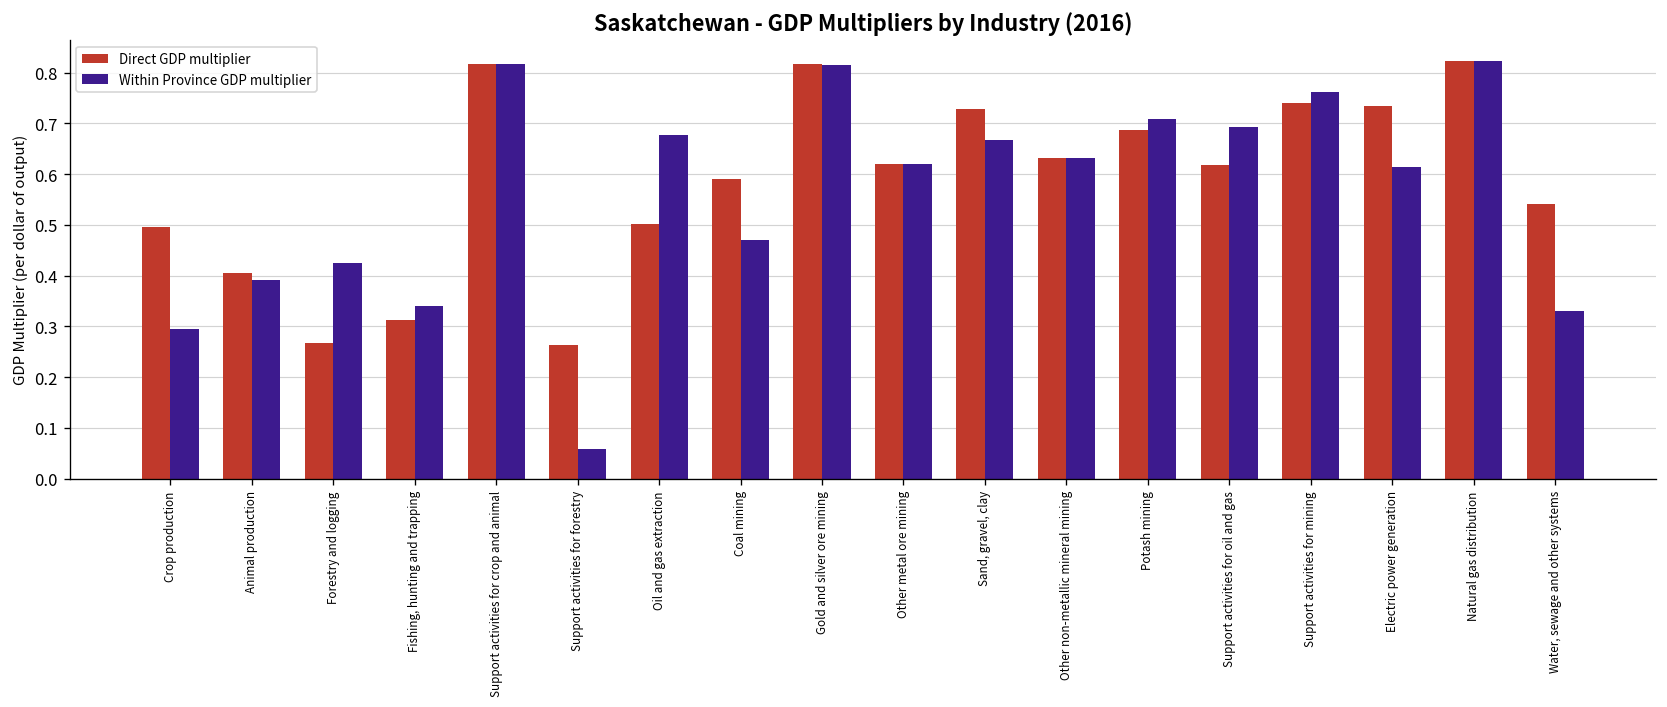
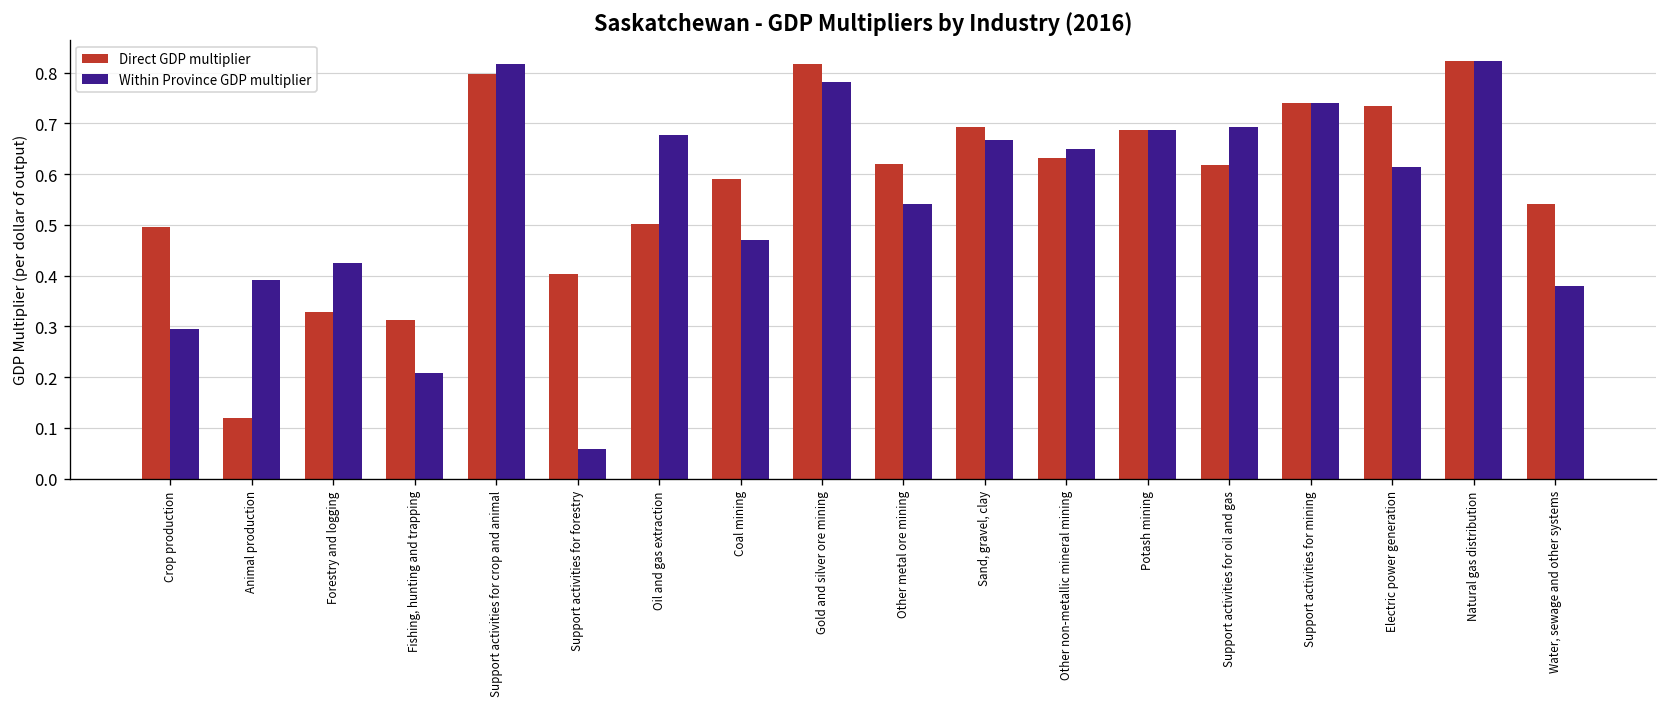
Direct GDP multiplier, Animal production: 0.41 -> 0.12
Direct GDP multiplier, Forestry and logging: 0.27 -> 0.33
Within Province GDP multiplier, Fishing, hunting and trapping: 0.34 -> 0.21
Direct GDP multiplier, Support activities for crop and animal: 0.82 -> 0.80
Direct GDP multiplier, Support activities for forestry: 0.26 -> 0.40
Within Province GDP multiplier, Gold and silver ore mining: 0.82 -> 0.78
Within Province GDP multiplier, Other metal ore mining: 0.62 -> 0.54
Direct GDP multiplier, Sand, gravel, clay: 0.73 -> 0.69
Within Province GDP multiplier, Other non-metallic mineral mining: 0.63 -> 0.65
Within Province GDP multiplier, Potash mining: 0.71 -> 0.69
Within Province GDP multiplier, Support activities for mining: 0.76 -> 0.74
Within Province GDP multiplier, Water, sewage and other systems: 0.33 -> 0.38
